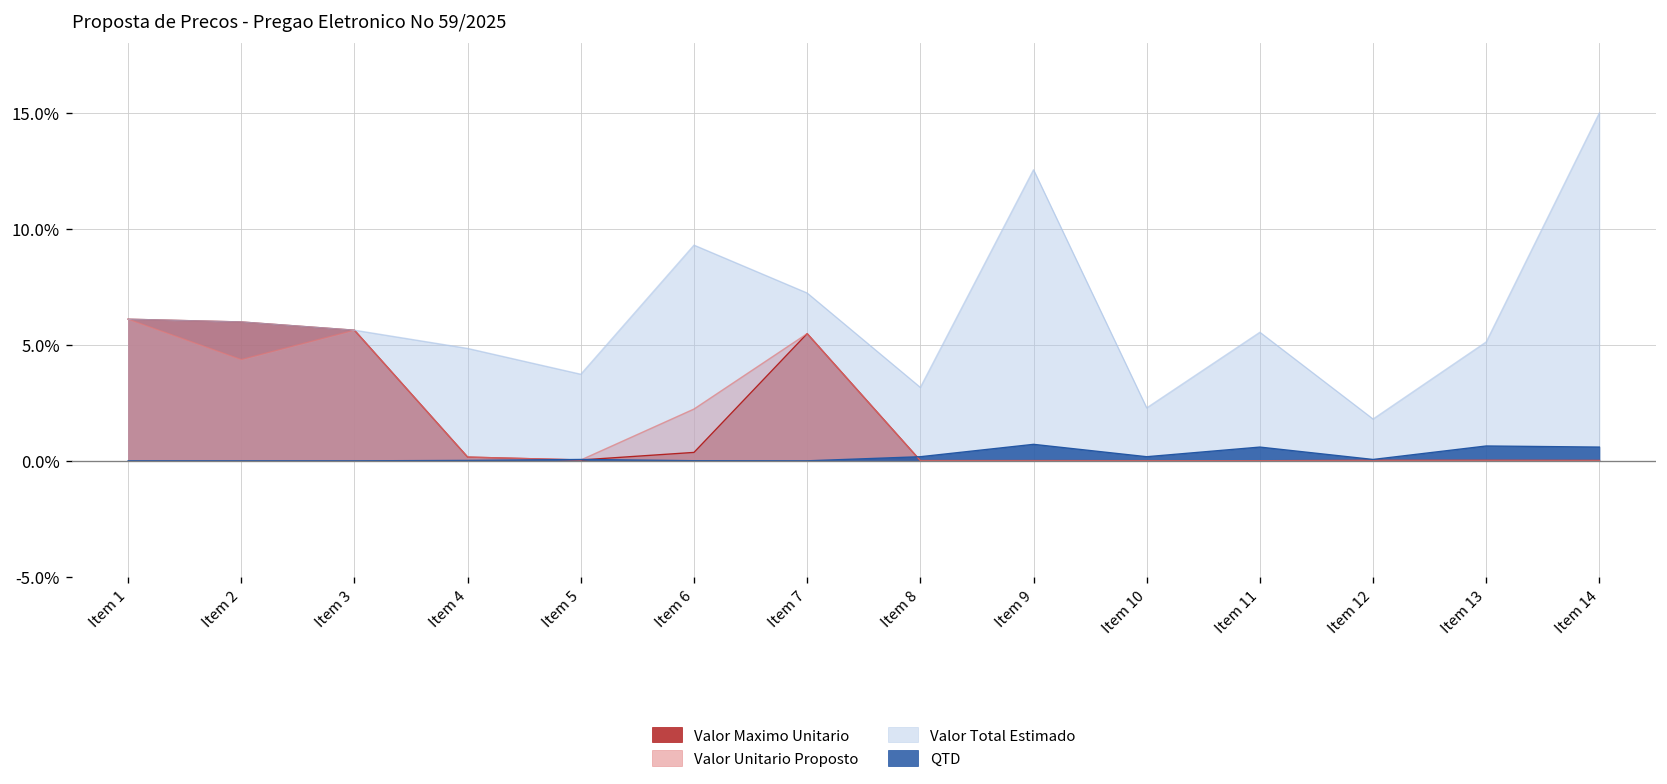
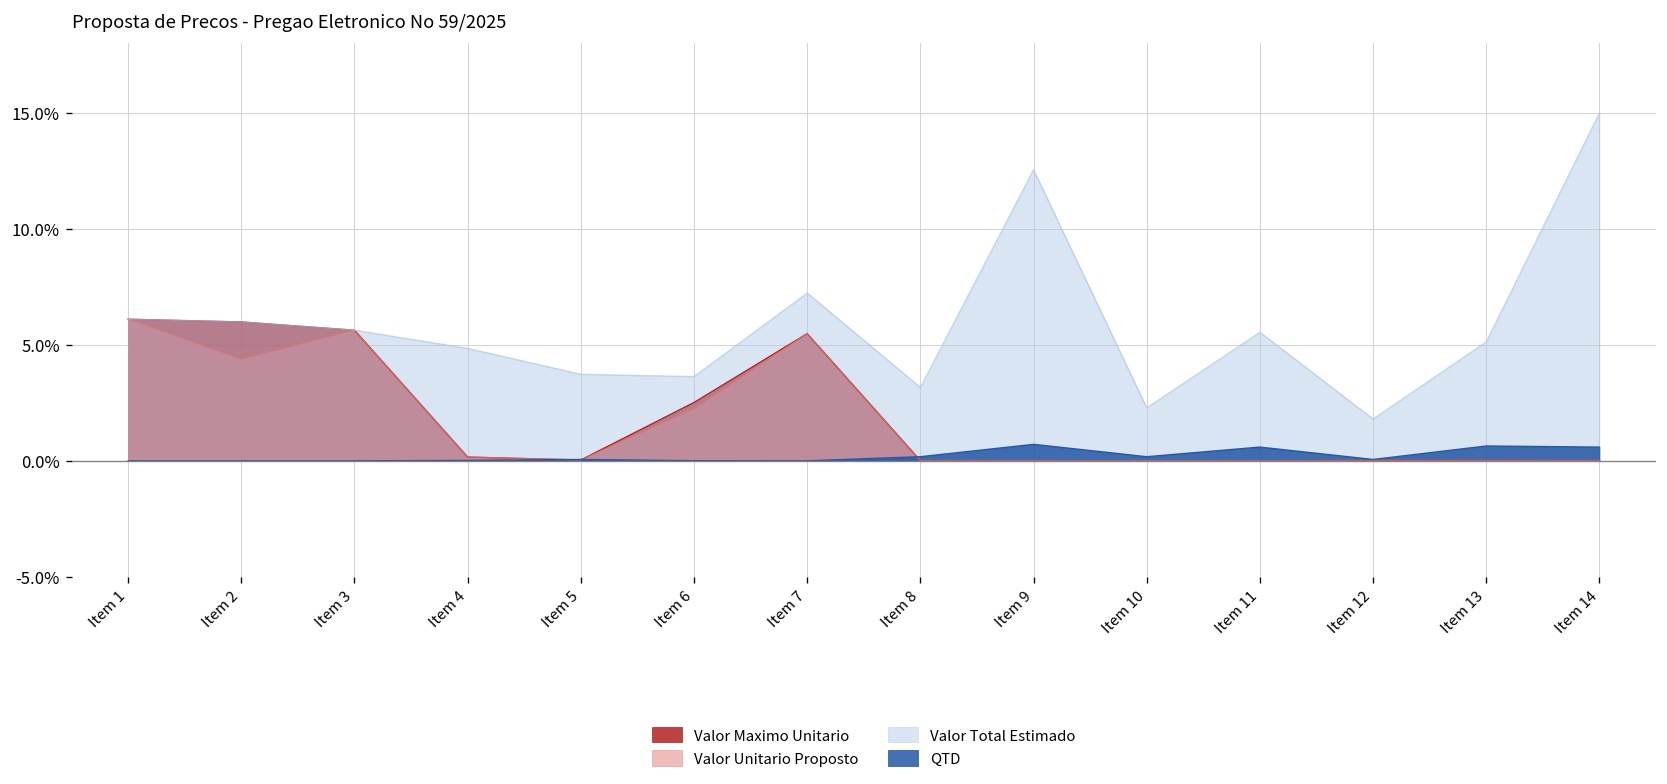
Valor Maximo Unitario, Item 6: 0.4% -> 2.5%
Valor Total Estimado, Item 6: 9.3% -> 3.6%
